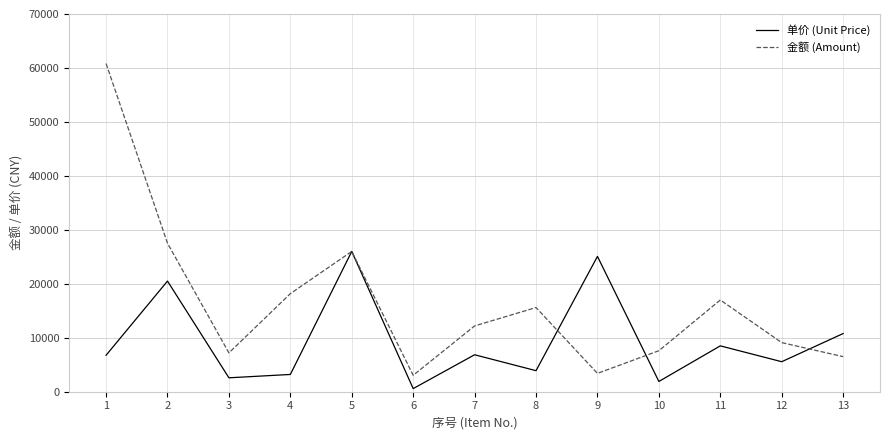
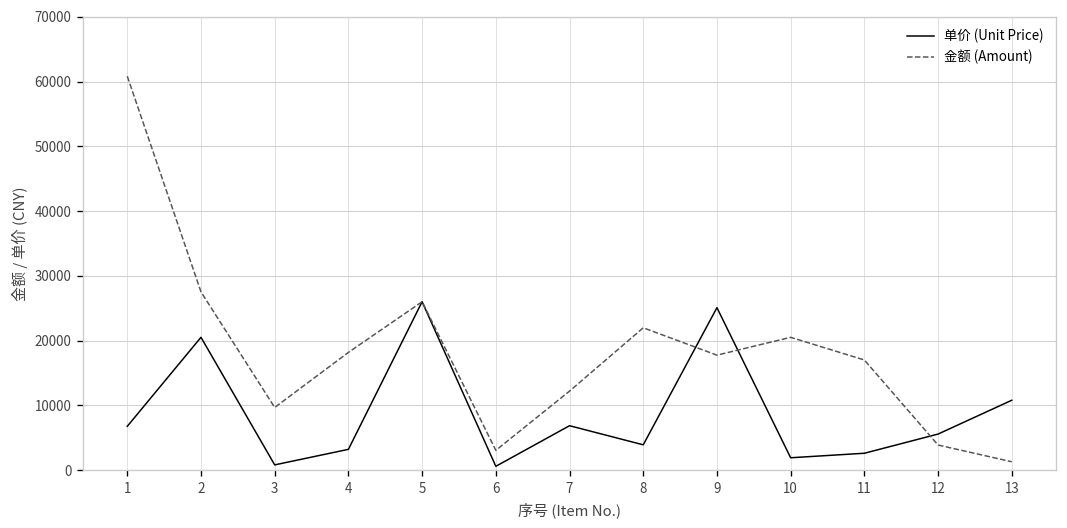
单价 (Unit Price), 3: 3000 -> 1000
金额 (Amount), 3: 7000 -> 10000
金额 (Amount), 8: 16000 -> 22000
金额 (Amount), 9: 3000 -> 18000
金额 (Amount), 10: 8000 -> 20000
单价 (Unit Price), 11: 9000 -> 3000
金额 (Amount), 12: 9000 -> 4000
金额 (Amount), 13: 7000 -> 1000
